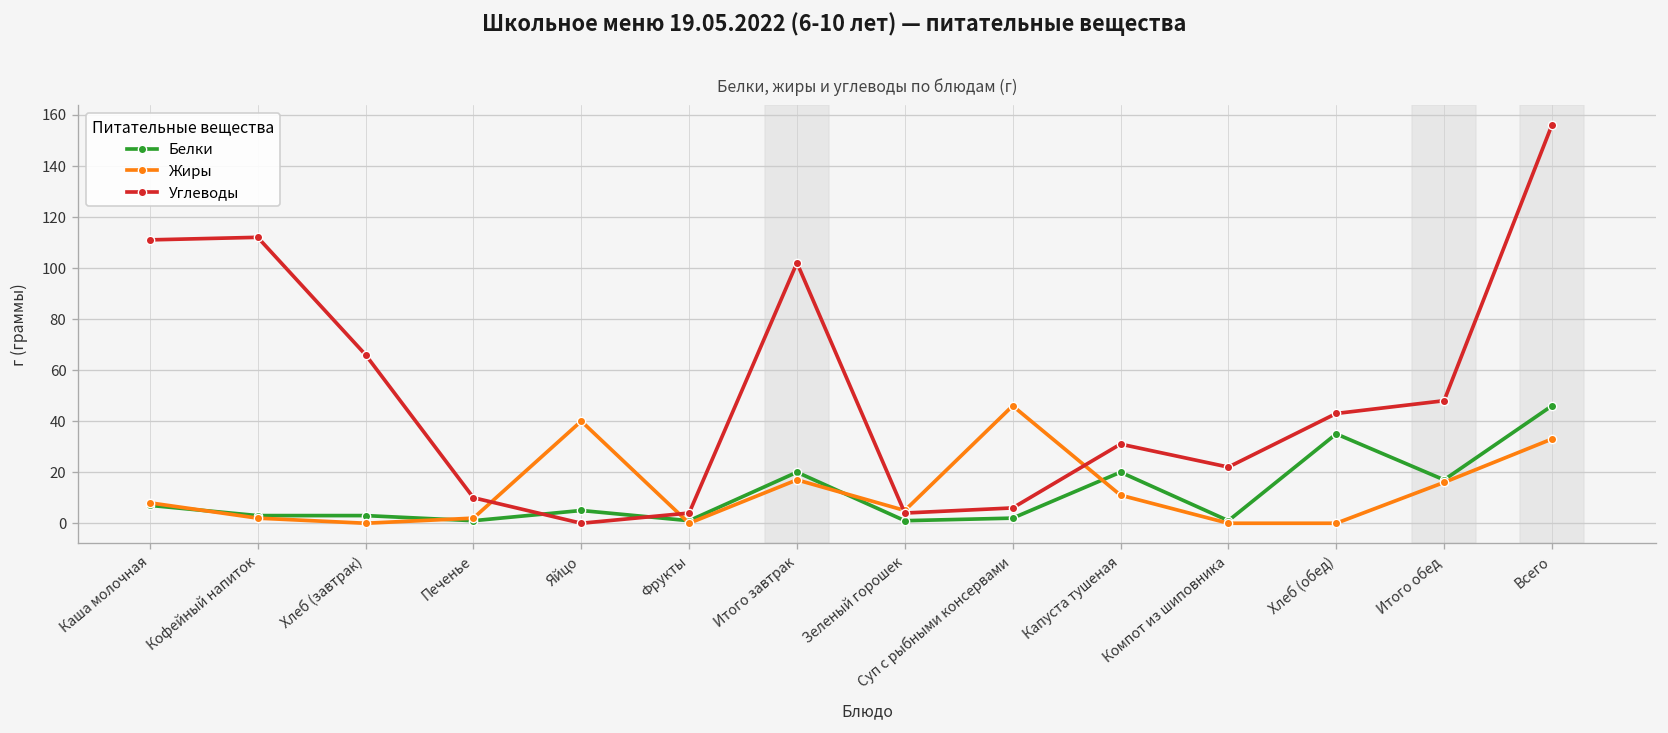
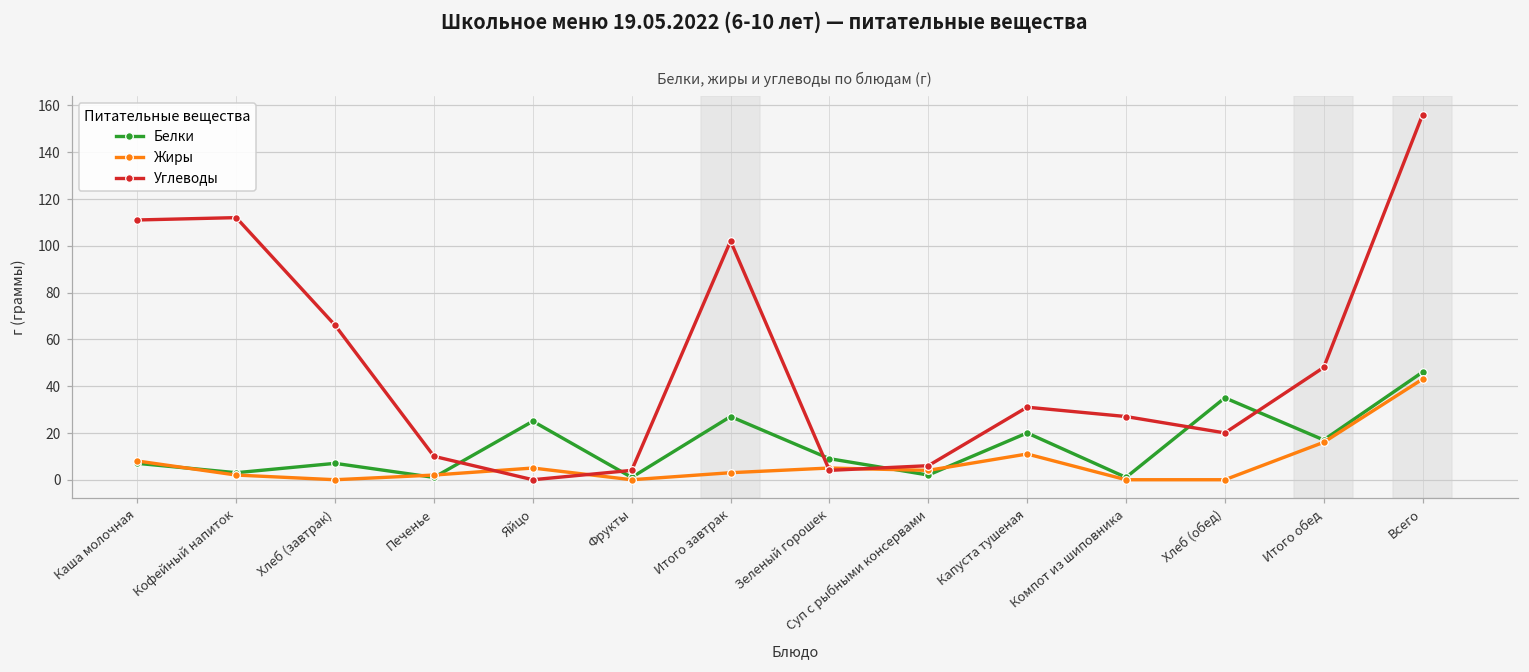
Белки, Хлеб (завтрак): 3 -> 7
Белки, Яйцо: 5 -> 25
Жиры, Яйцо: 40 -> 5
Белки, Итого завтрак: 20 -> 27
Жиры, Итого завтрак: 17 -> 3
Белки, Зеленый горошек: 1 -> 9
Жиры, Суп с рыбными консервами: 46 -> 4
Углеводы, Компот из шиповника: 22 -> 27
Углеводы, Хлеб (обед): 43 -> 20
Жиры, Всего: 33 -> 43
